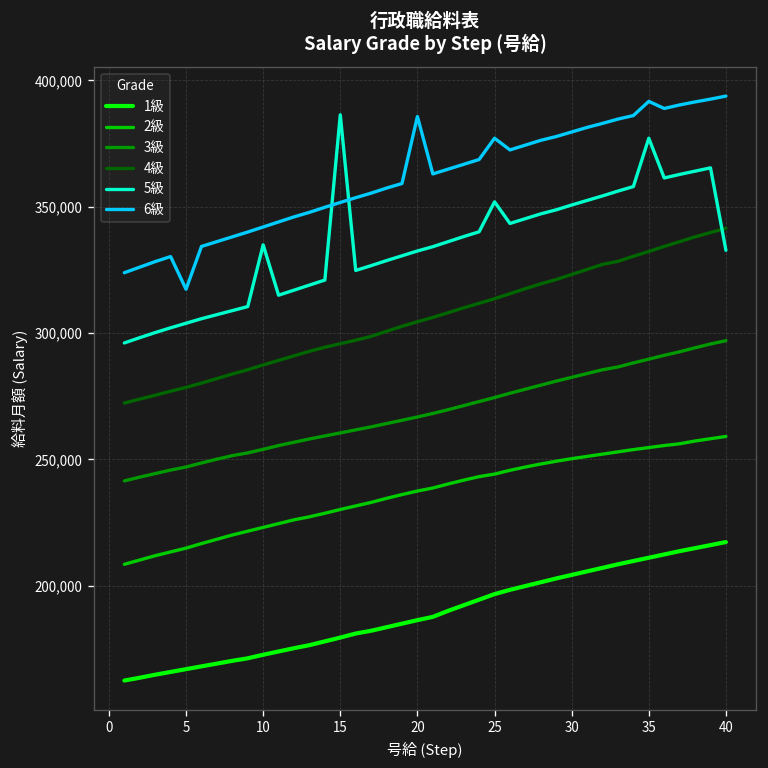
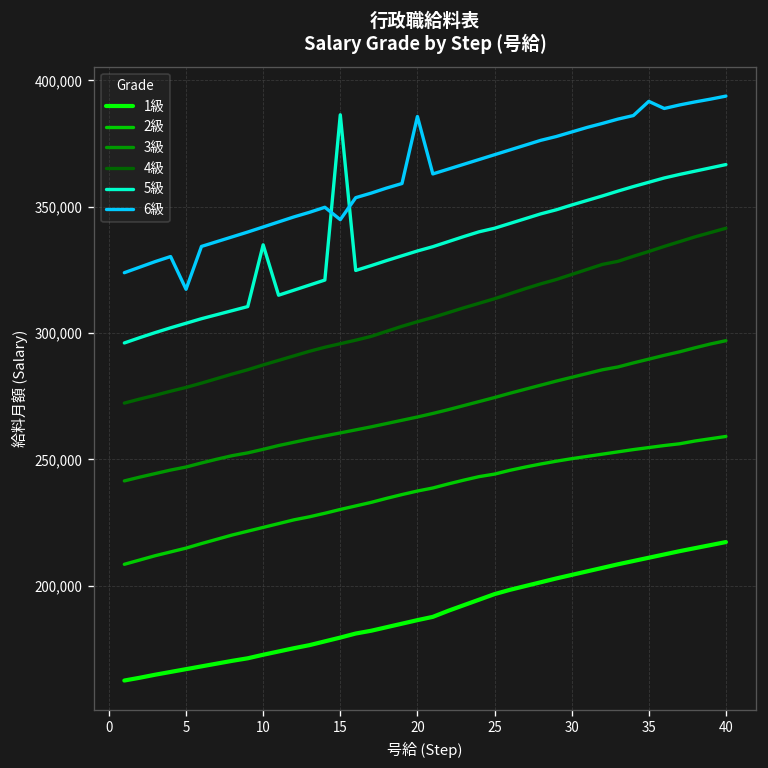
6級, 15: 352,000 -> 345,000
5級, 25: 352,000 -> 342,000
6級, 25: 377,000 -> 371,000
5級, 35: 377,000 -> 360,000
5級, 40: 333,000 -> 367,000
